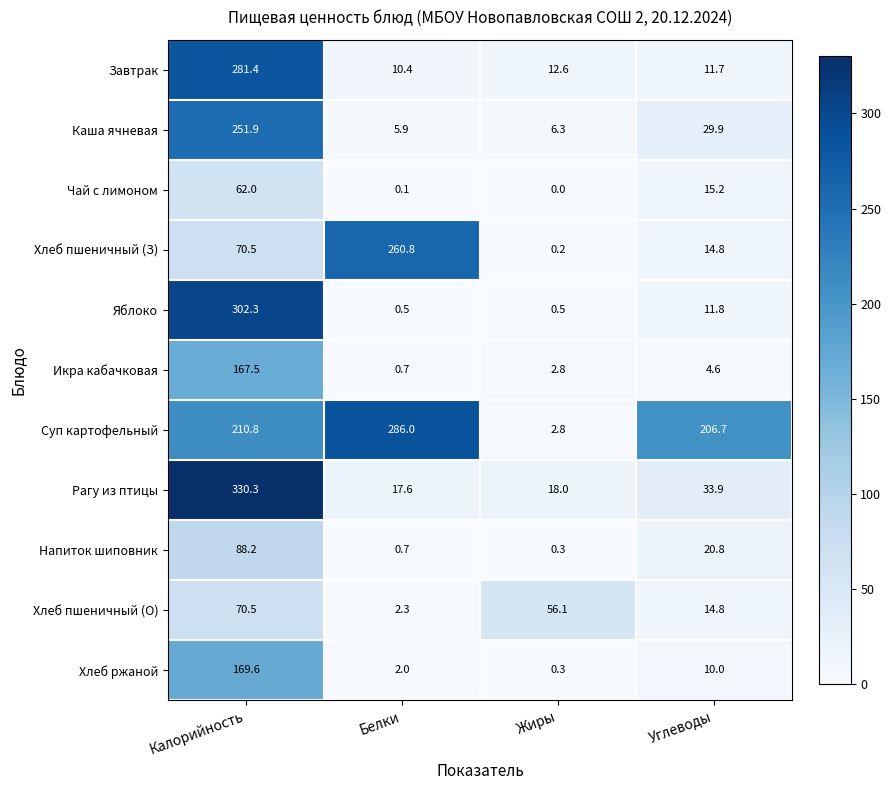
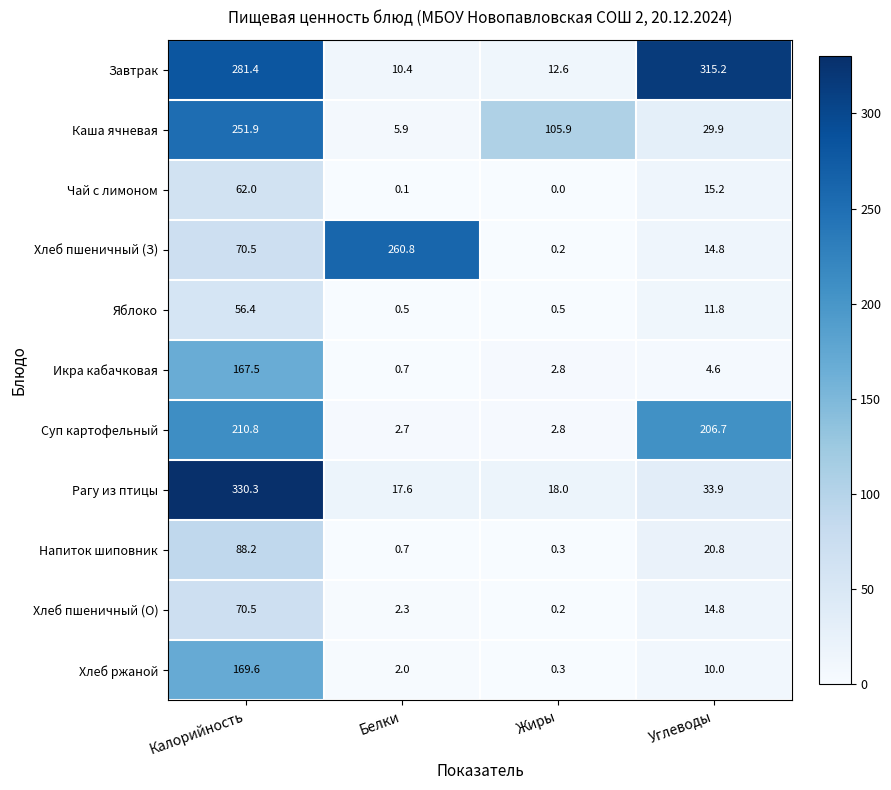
Завтрак, Углеводы: 11.7 -> 315.2
Каша ячневая, Жиры: 6.3 -> 105.9
Яблоко, Калорийность: 302.3 -> 56.4
Суп картофельный, Белки: 286.0 -> 2.7
Хлеб пшеничный (О), Жиры: 56.1 -> 0.2
